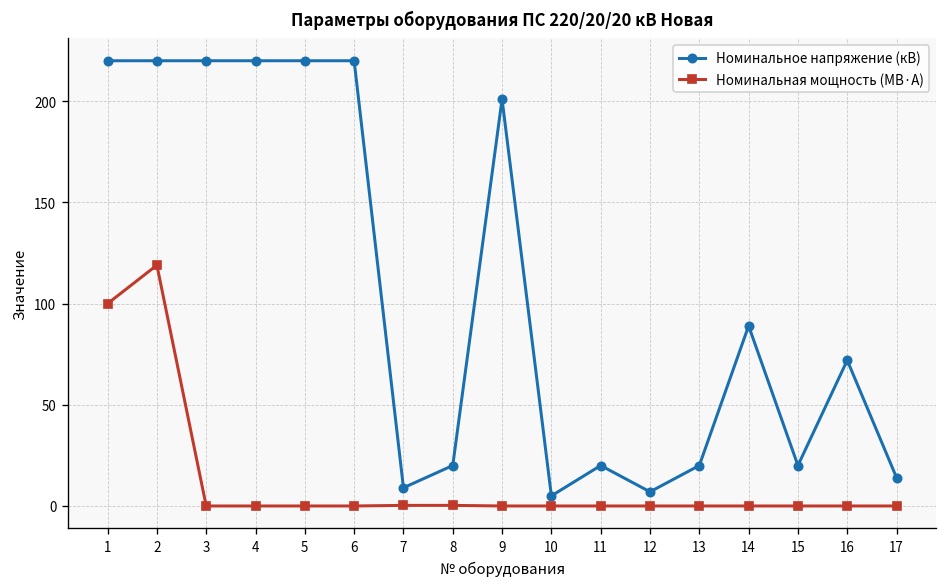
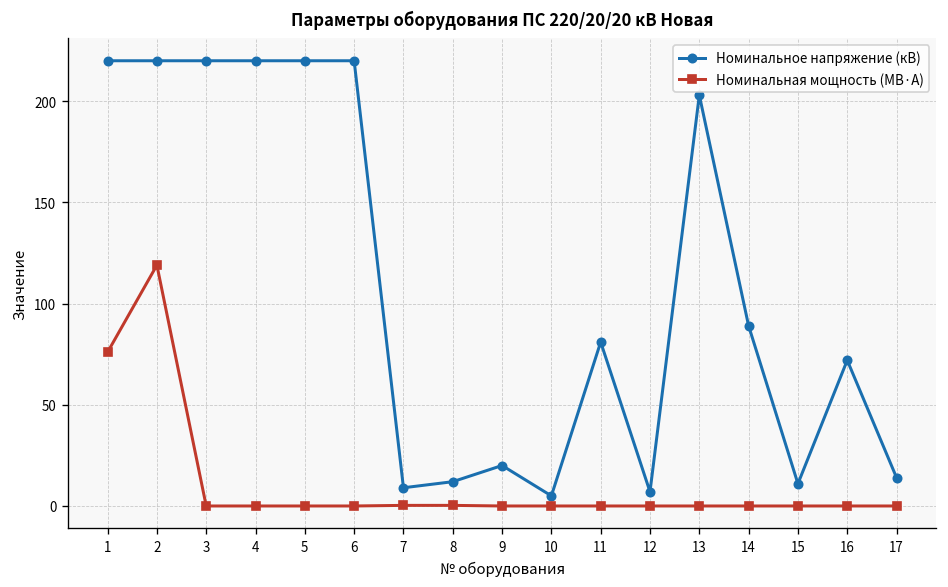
Номинальная мощность (МВ·А), 1: 100 -> 76
Номинальное напряжение (кВ), 8: 20 -> 12
Номинальное напряжение (кВ), 9: 201 -> 20
Номинальное напряжение (кВ), 11: 20 -> 81
Номинальное напряжение (кВ), 13: 20 -> 203
Номинальное напряжение (кВ), 15: 20 -> 11
